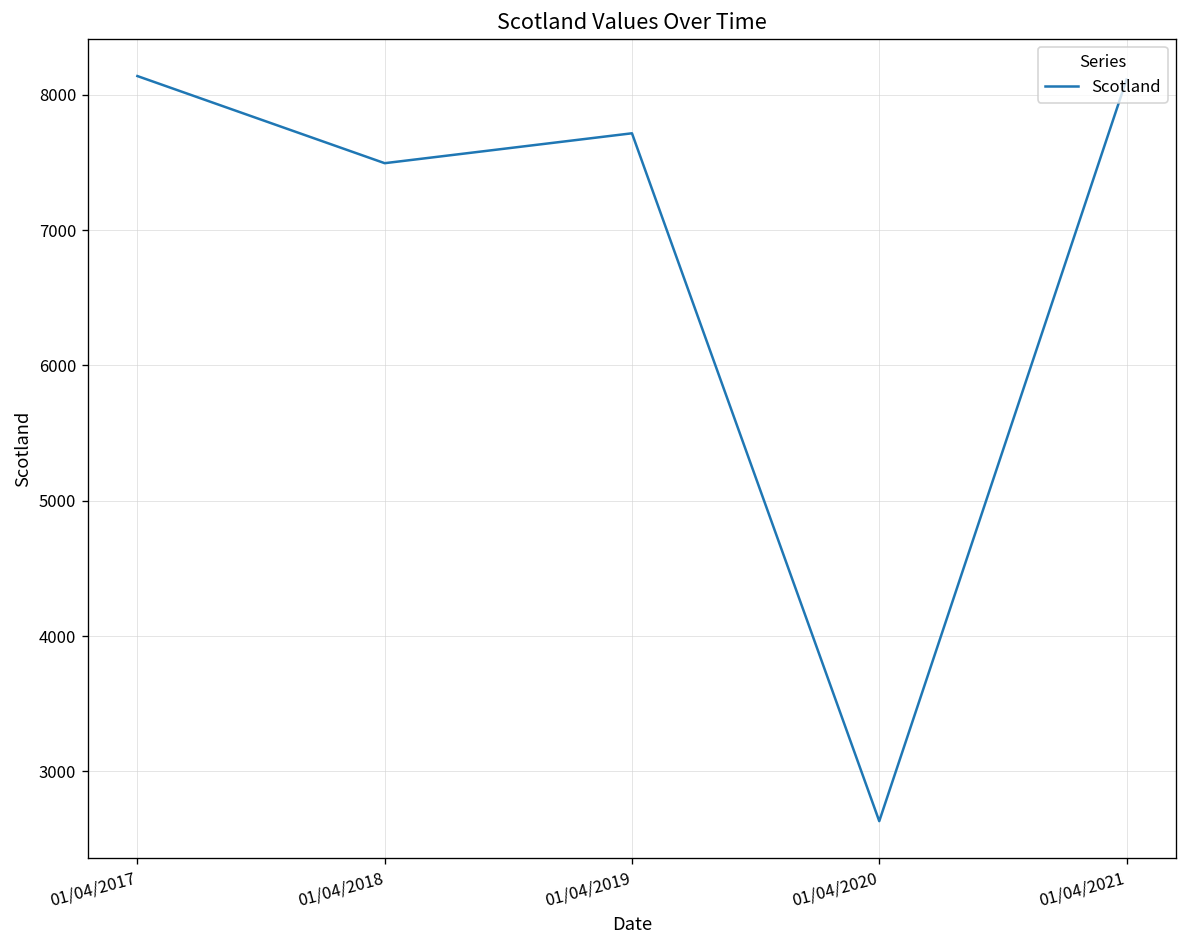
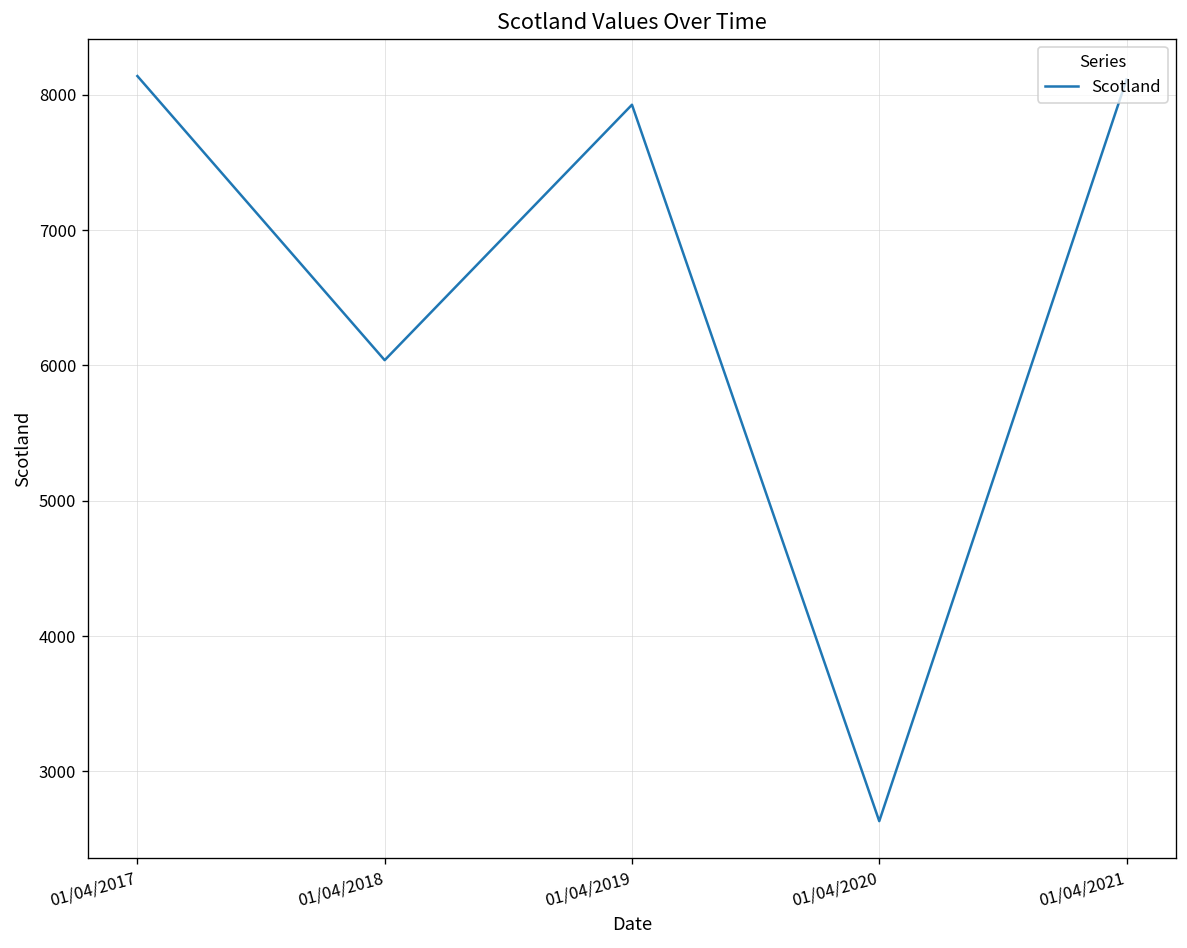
01/04/2018: 7500 -> 6040
01/04/2019: 7720 -> 7930
